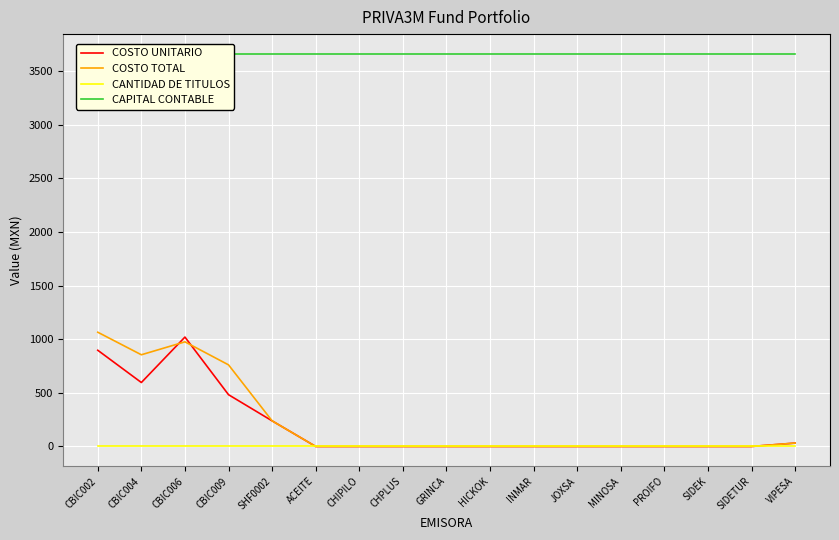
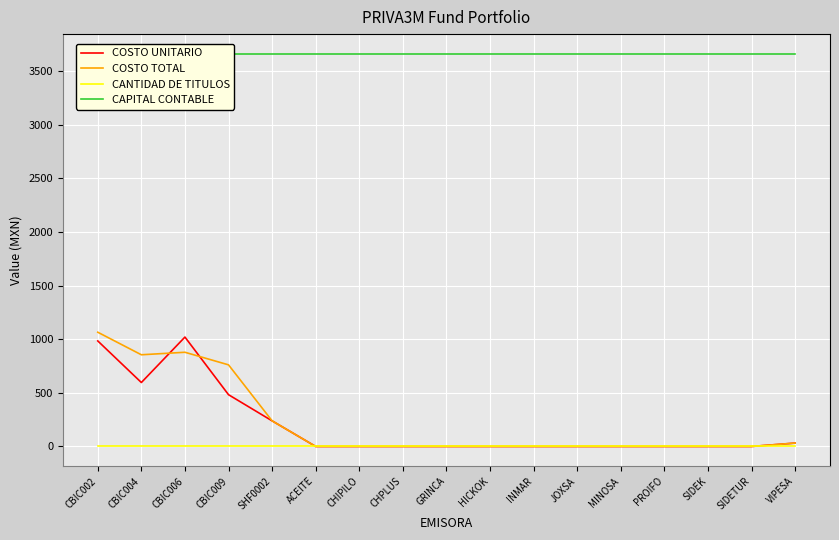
COSTO UNITARIO, CBIC002: 900 -> 980
COSTO TOTAL, CBIC006: 980 -> 880
